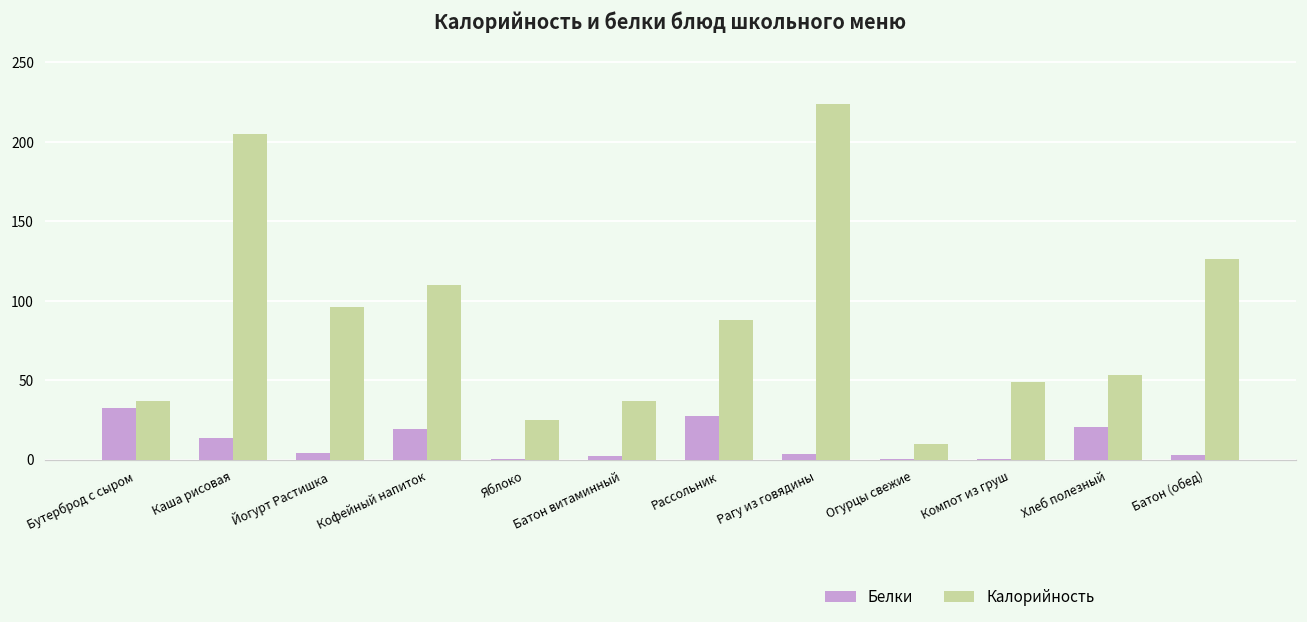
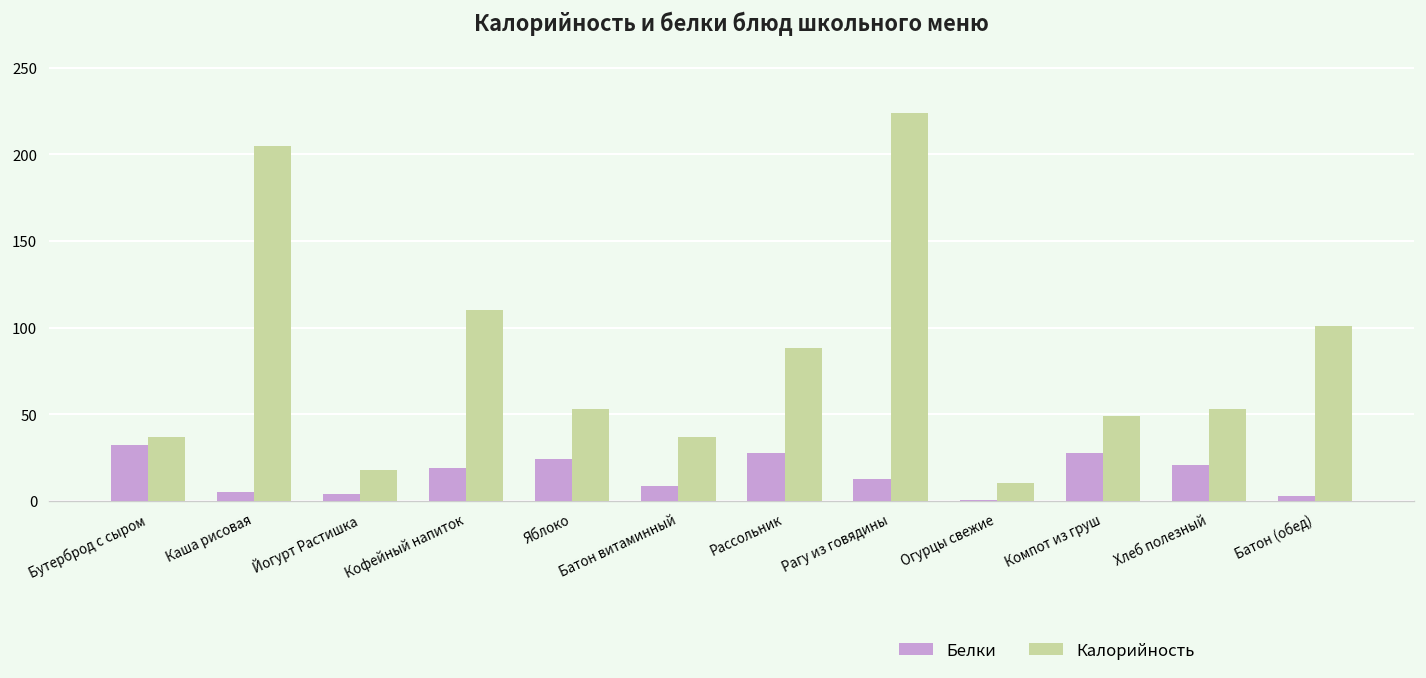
Белки, Каша рисовая: 14 -> 5
Калорийность, Йогурт Растишка: 96 -> 18
Белки, Яблоко: 1 -> 24
Калорийность, Яблоко: 25 -> 53
Белки, Батон витаминный: 2 -> 9
Белки, Рагу из говядины: 3 -> 13
Белки, Компот из груш: 0 -> 28
Калорийность, Батон (обед): 126 -> 101
